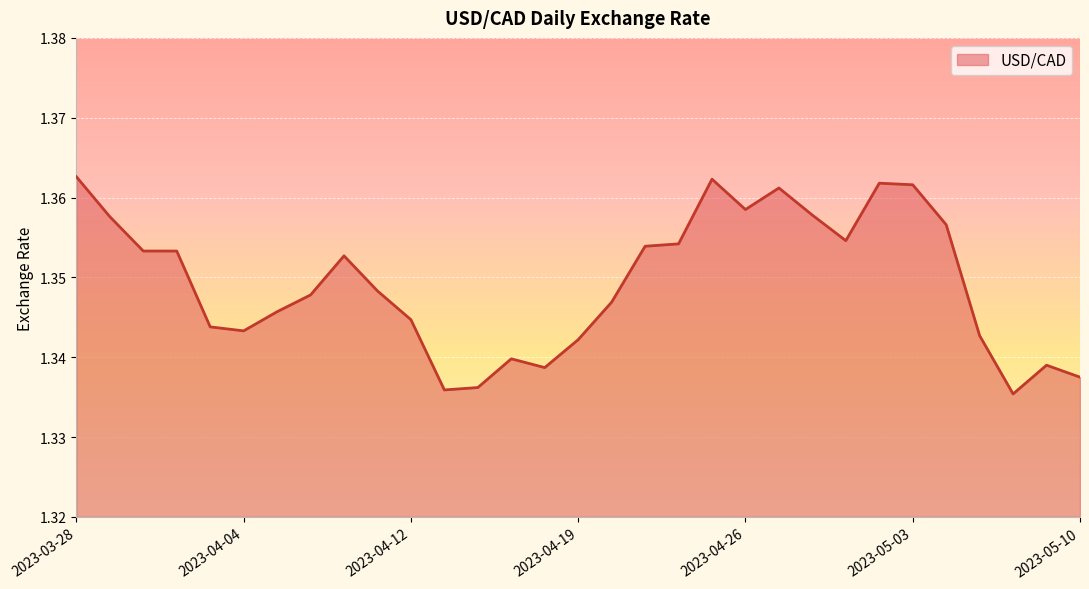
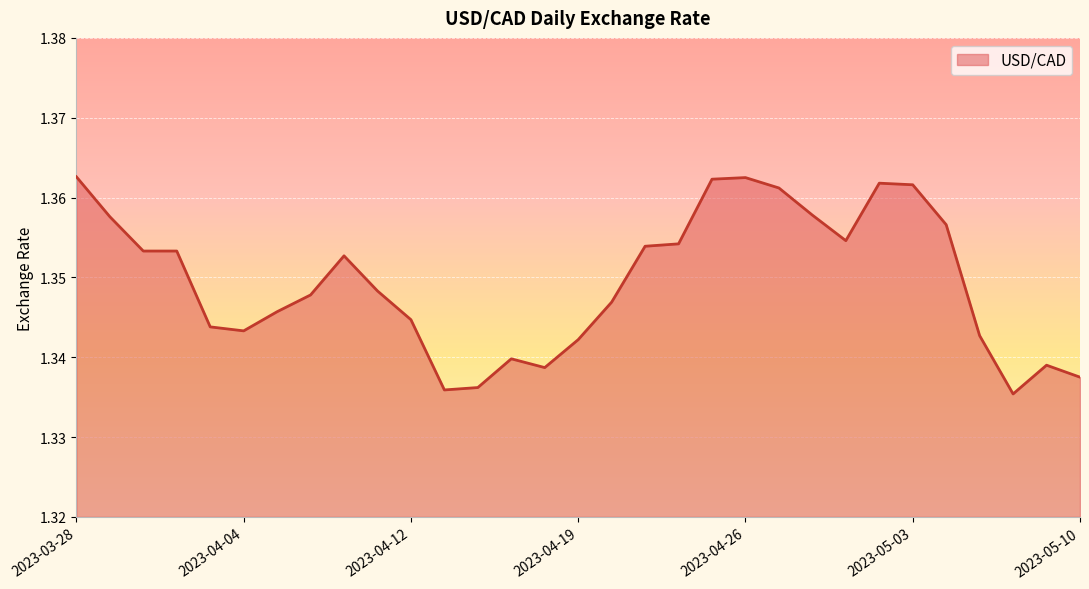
2023-04-26: 1.359 -> 1.363
